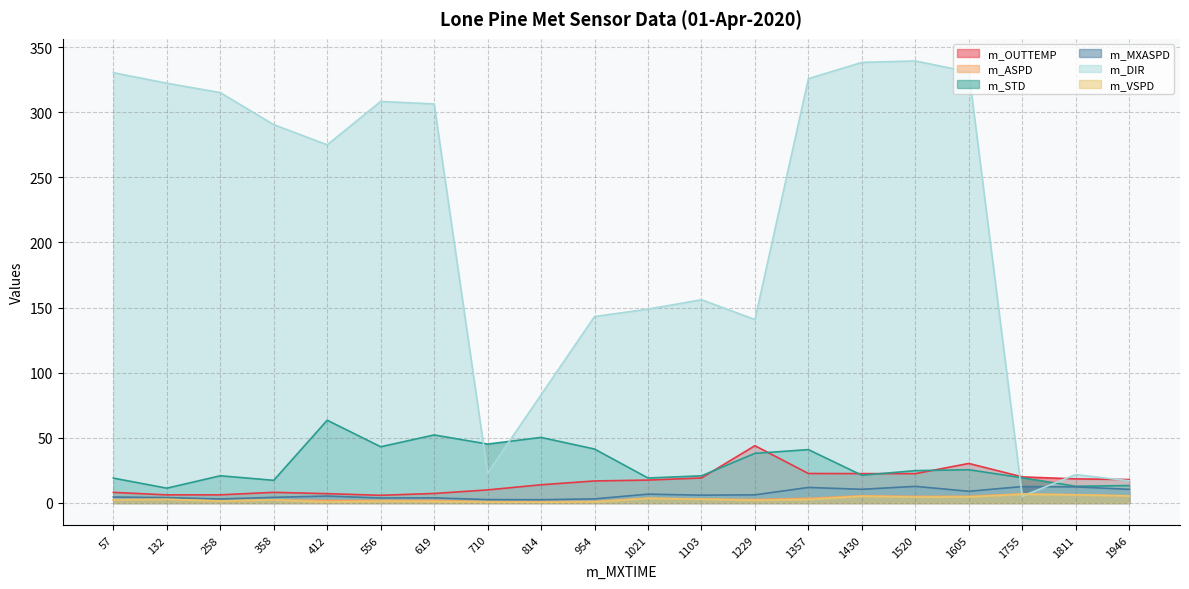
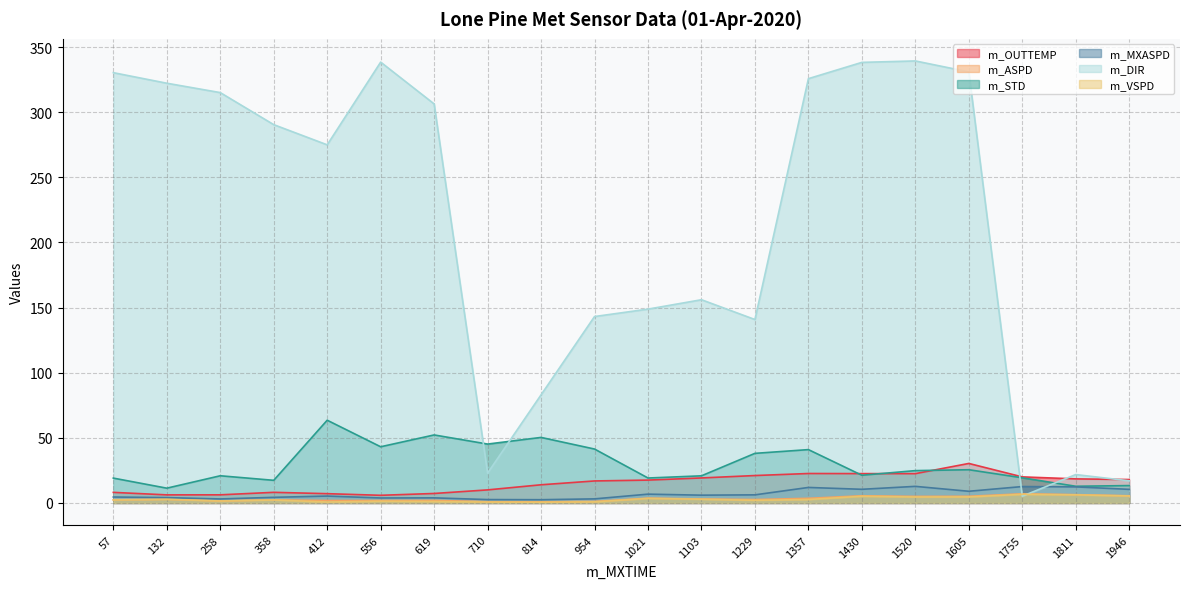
m_DIR, 556: 308 -> 338
m_OUTTEMP, 1229: 44 -> 21
